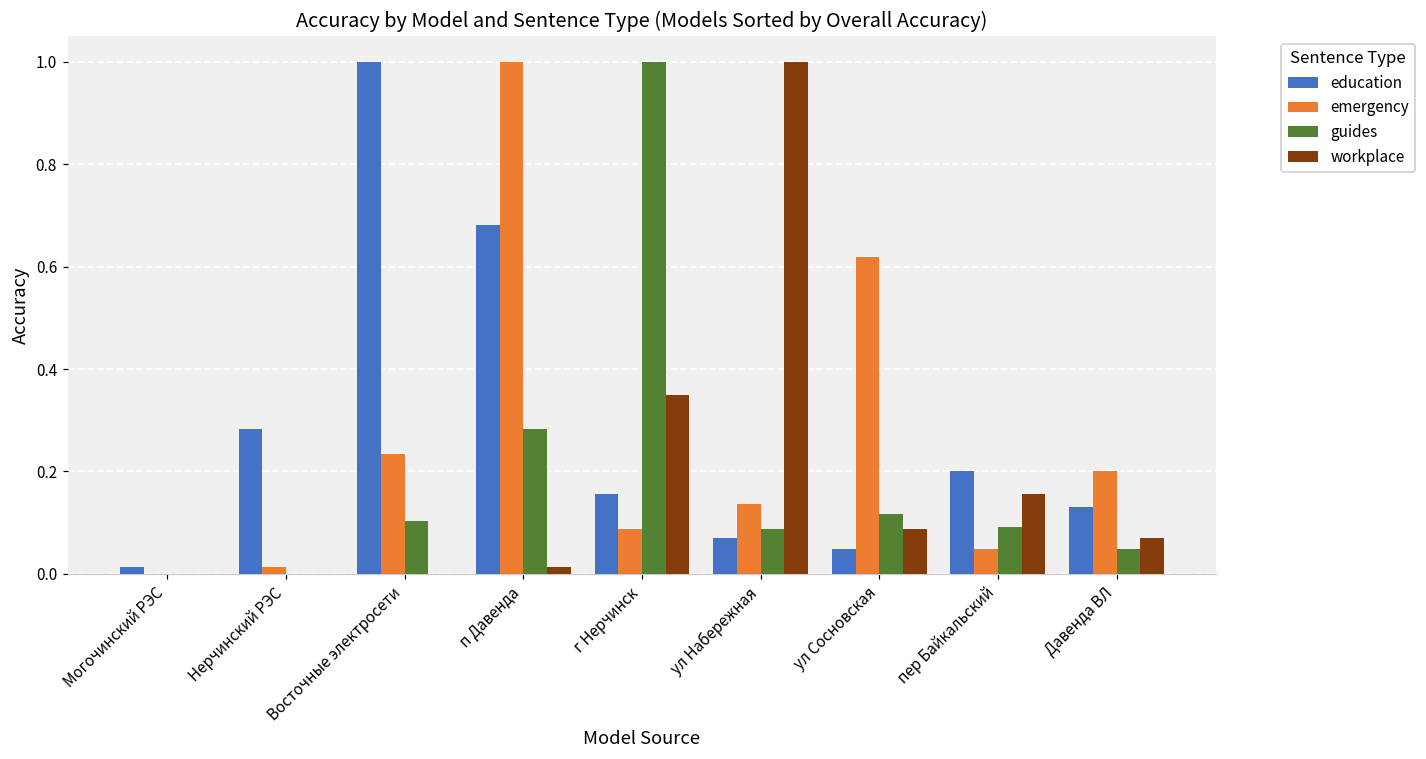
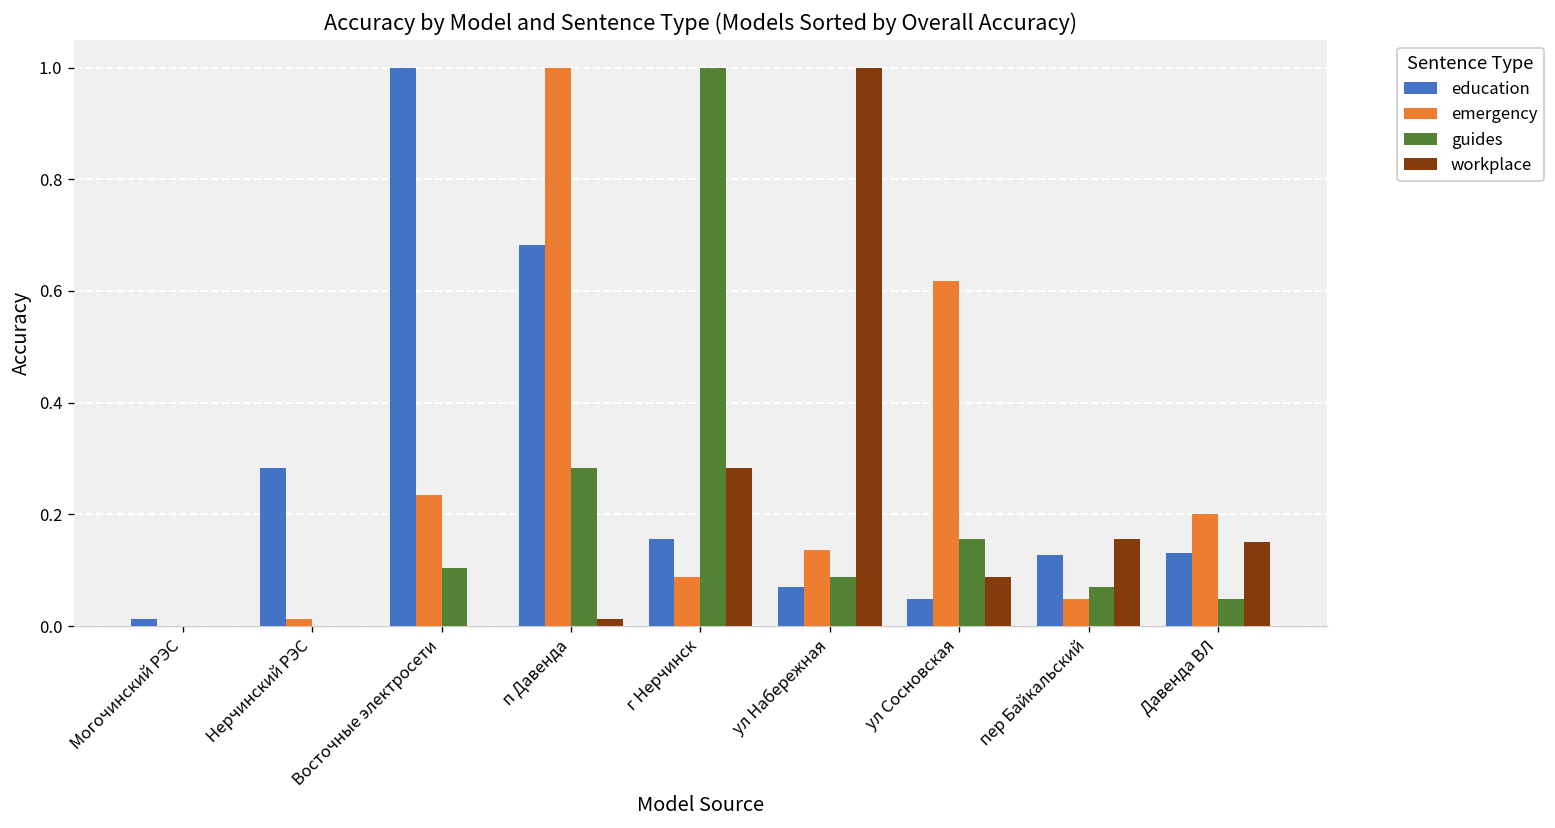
workplace, г Нерчинск: 0.35 -> 0.28
guides, ул Сосновская: 0.12 -> 0.16
education, пер Байкальский: 0.20 -> 0.13
guides, пер Байкальский: 0.09 -> 0.07
workplace, Давенда ВЛ: 0.07 -> 0.15
